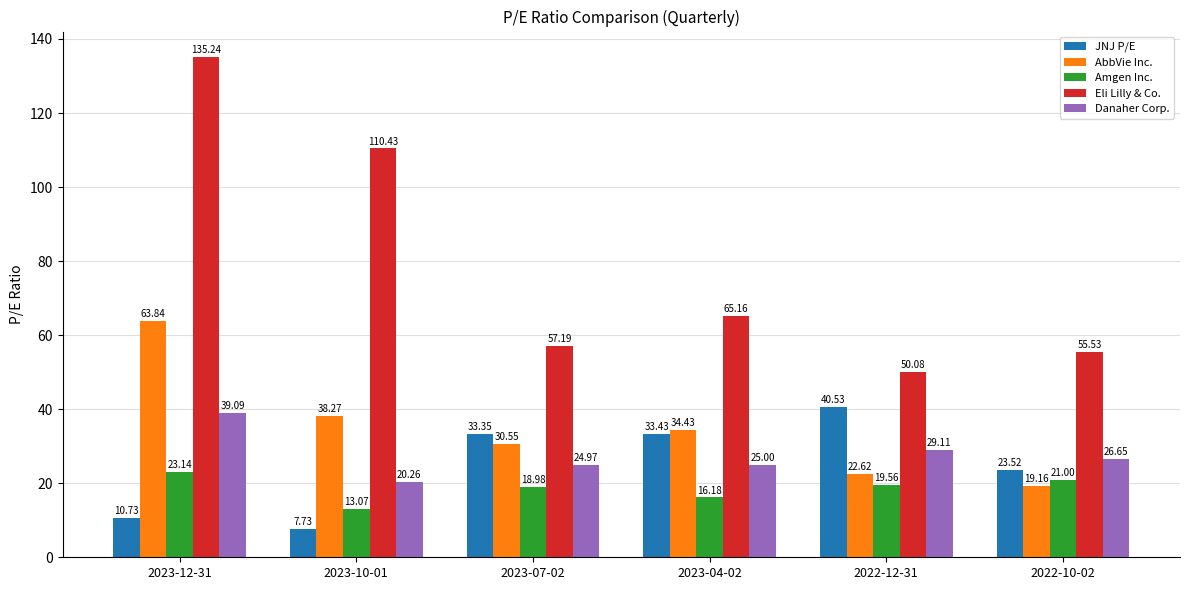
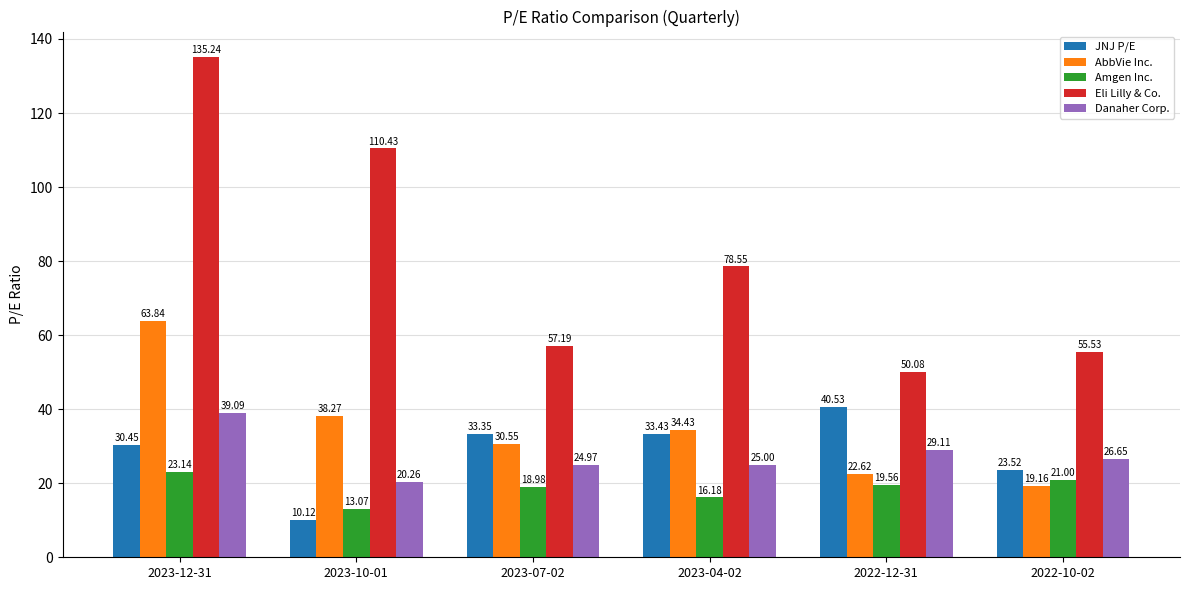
JNJ P/E, 2023-12-31: 10.73 -> 30.45
JNJ P/E, 2023-10-01: 7.73 -> 10.12
Eli Lilly & Co., 2023-04-02: 65.16 -> 78.55
